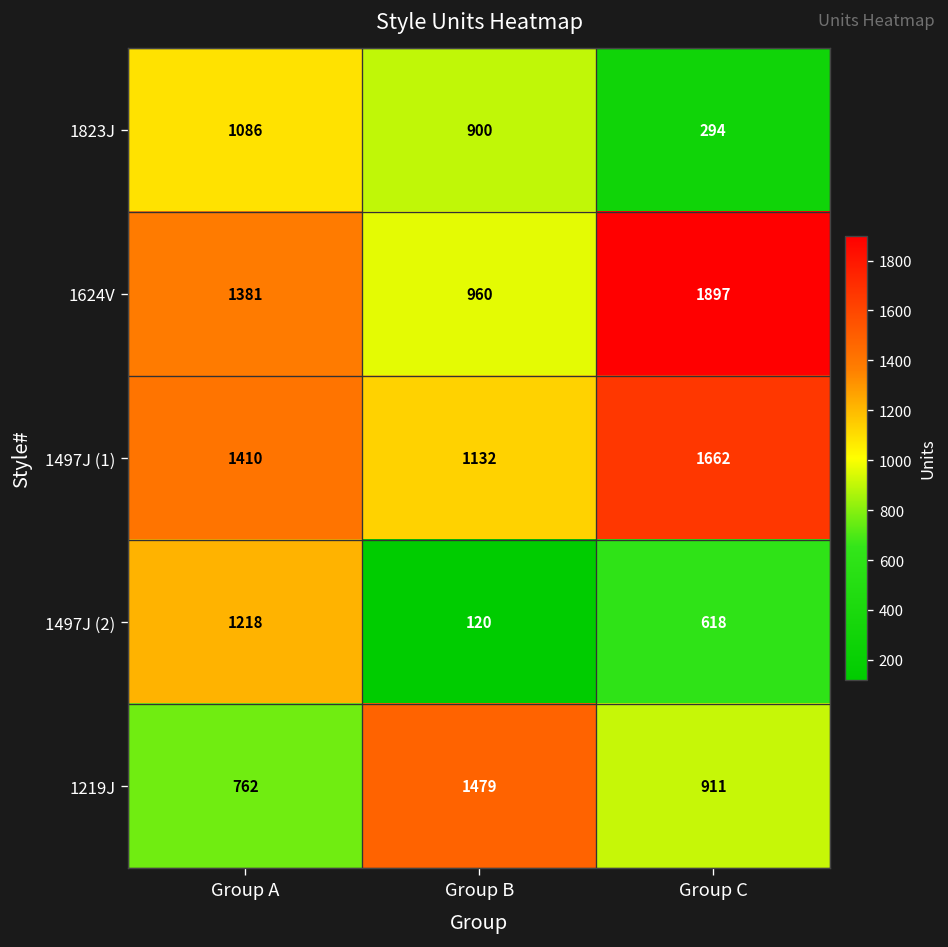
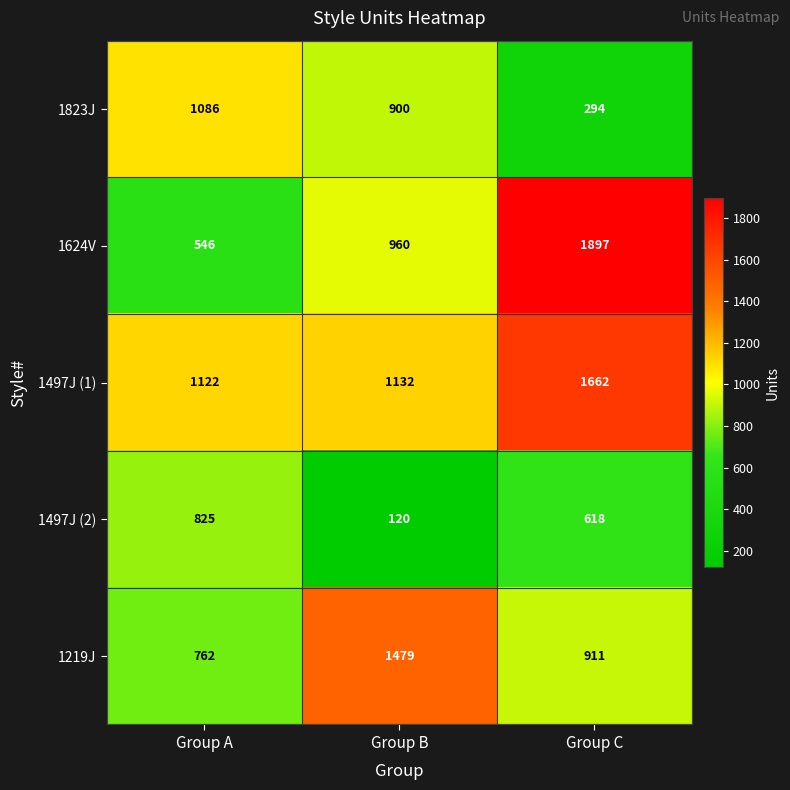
1624V, Group A: 1381 -> 546
1497J (1), Group A: 1410 -> 1122
1497J (2), Group A: 1218 -> 825
